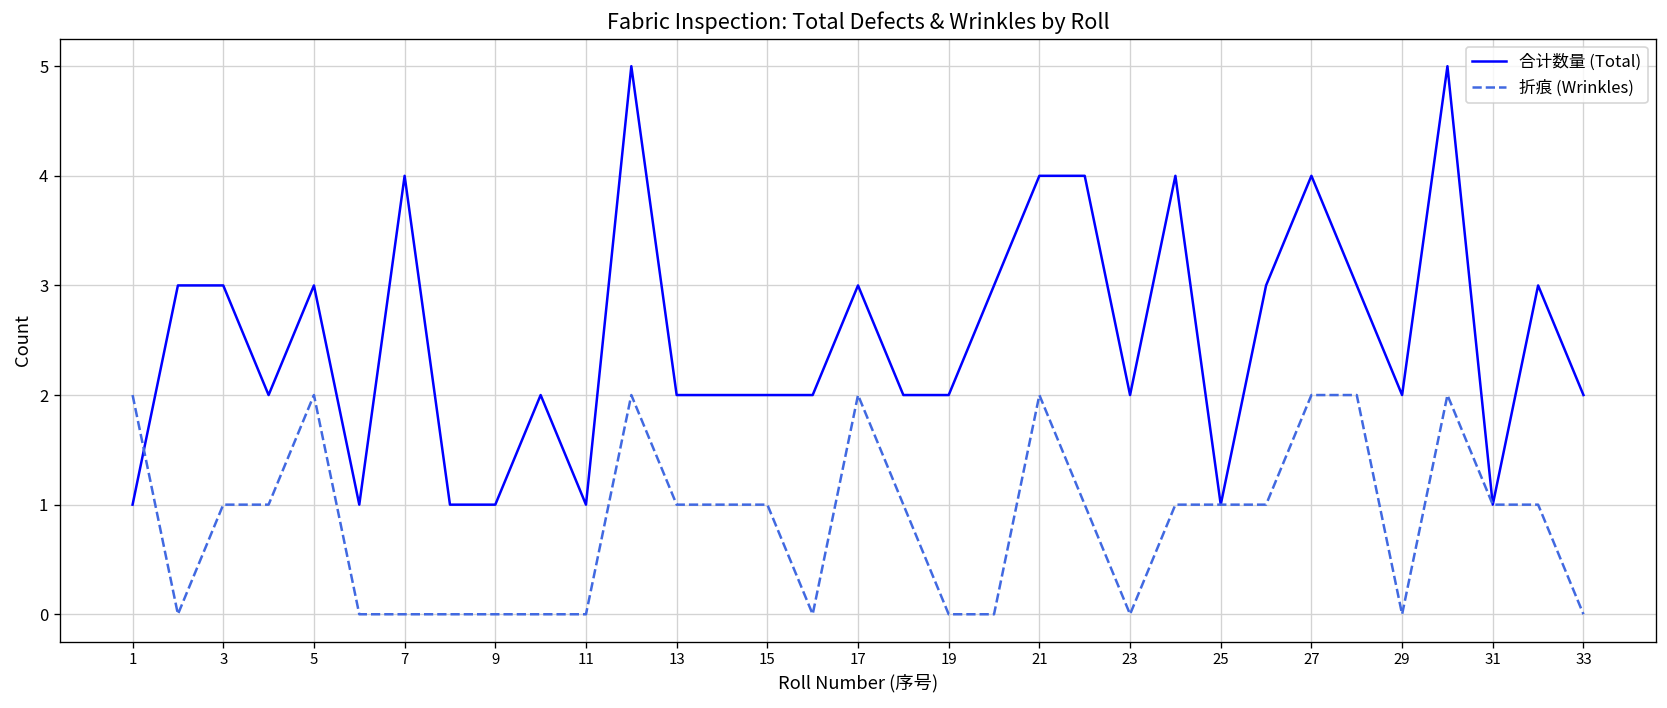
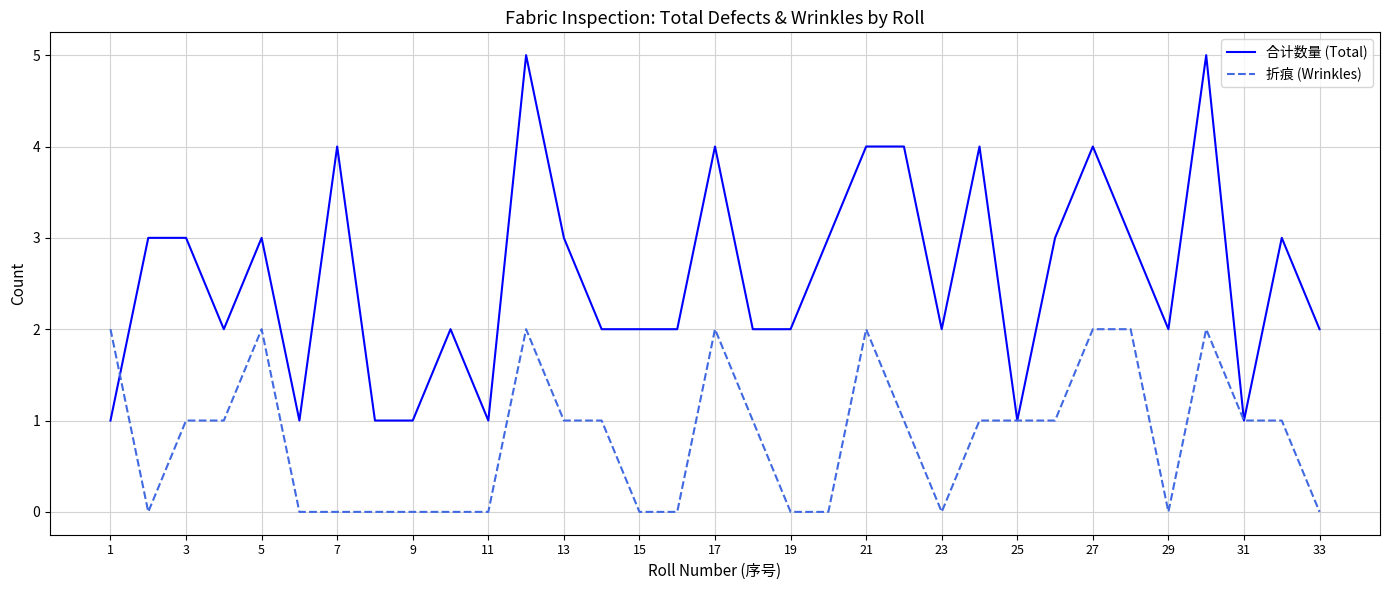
合计数量 (Total), 13: 2 -> 3
折痕 (Wrinkles), 15: 1 -> 0
合计数量 (Total), 17: 3 -> 4
